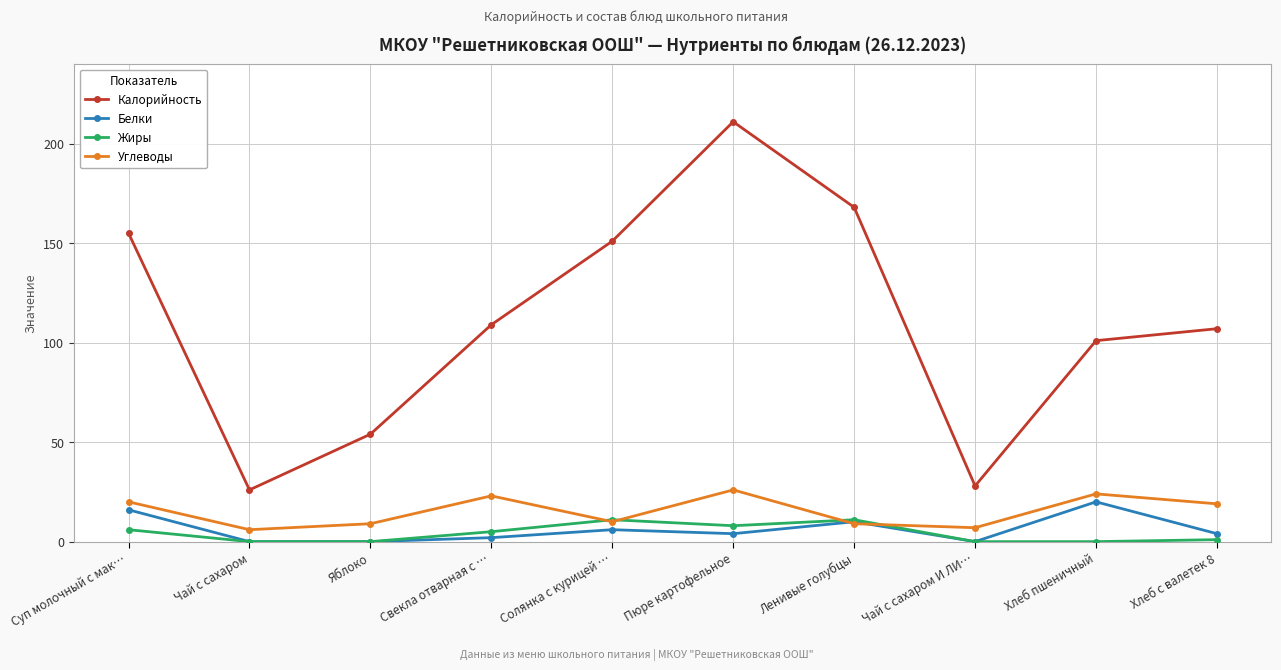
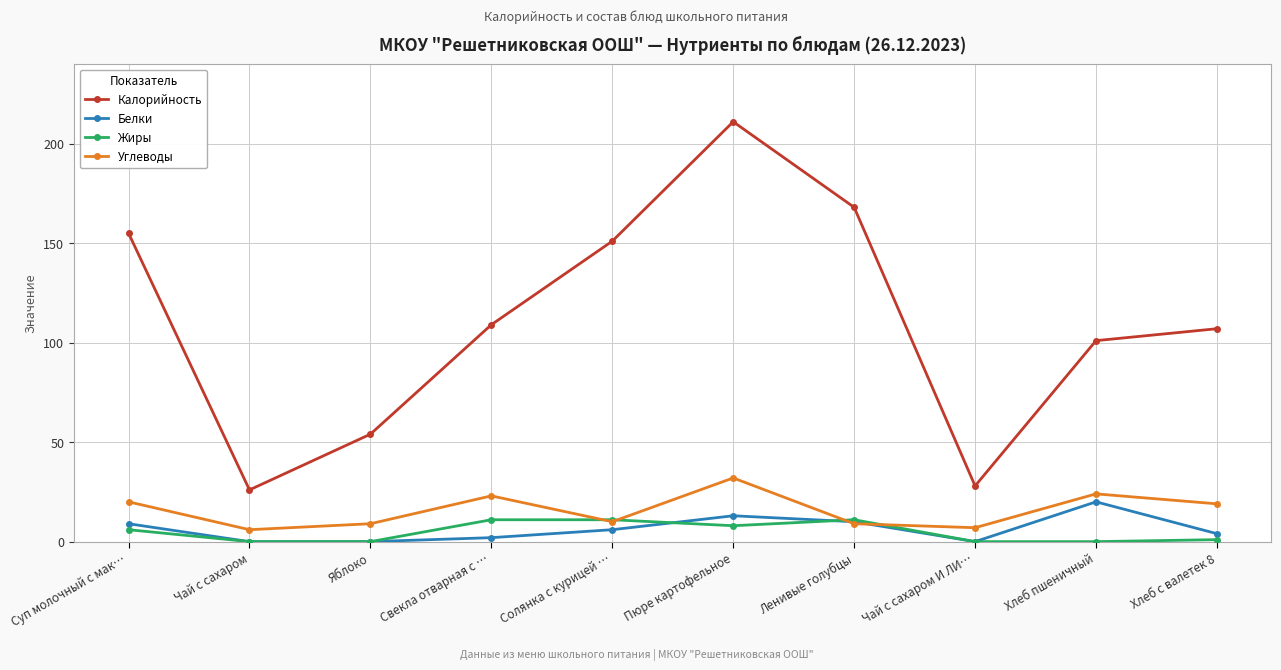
Белки, Суп молочный с мак…: 16 -> 9
Жиры, Свекла отварная с …: 5 -> 11
Белки, Пюре картофельное: 4 -> 13
Углеводы, Пюре картофельное: 26 -> 32
